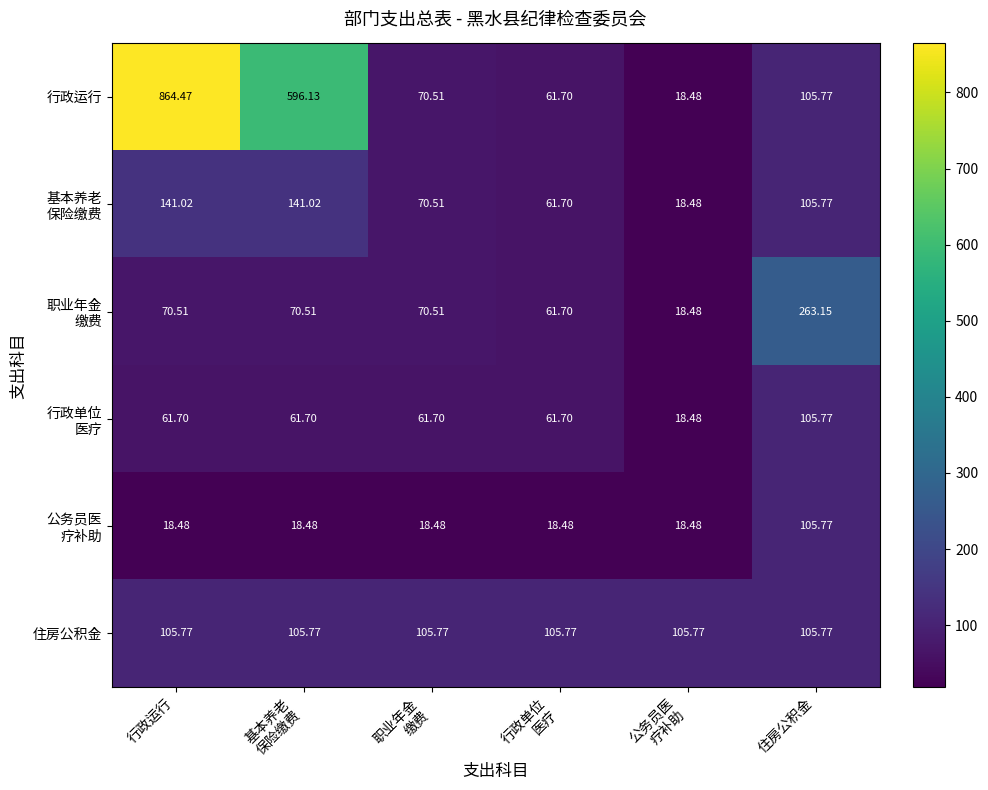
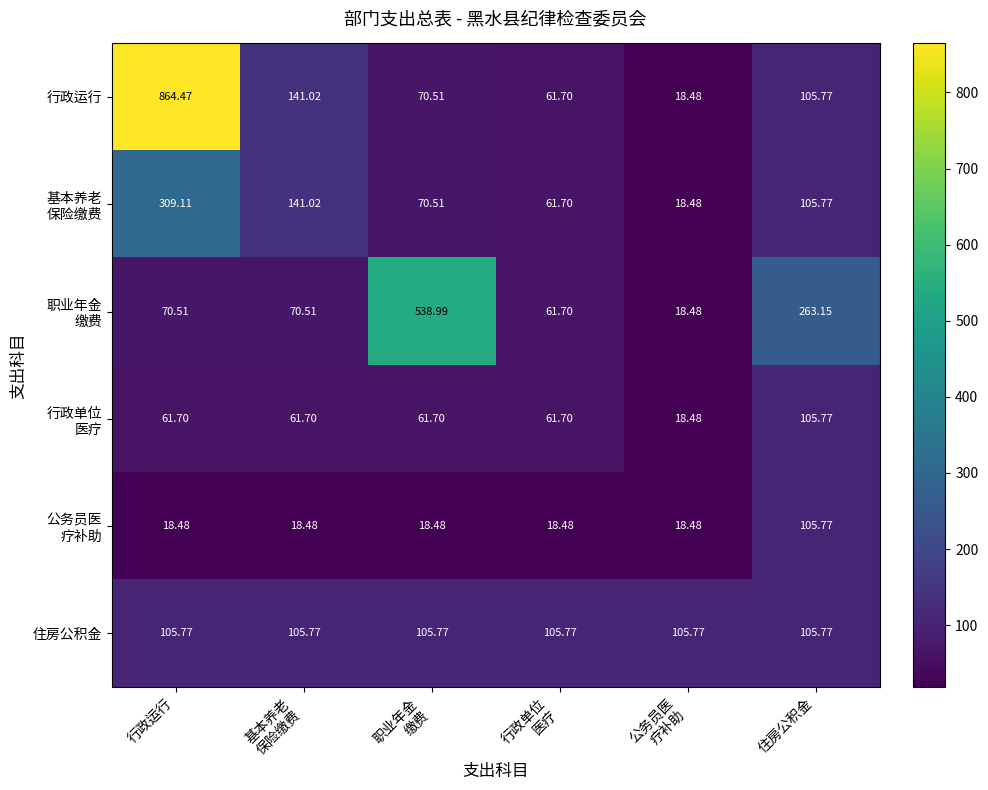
行政运行, 基本养老 保险缴费: 596.13 -> 141.02
基本养老 保险缴费, 行政运行: 141.02 -> 309.11
职业年金 缴费, 职业年金 缴费: 70.51 -> 538.99
